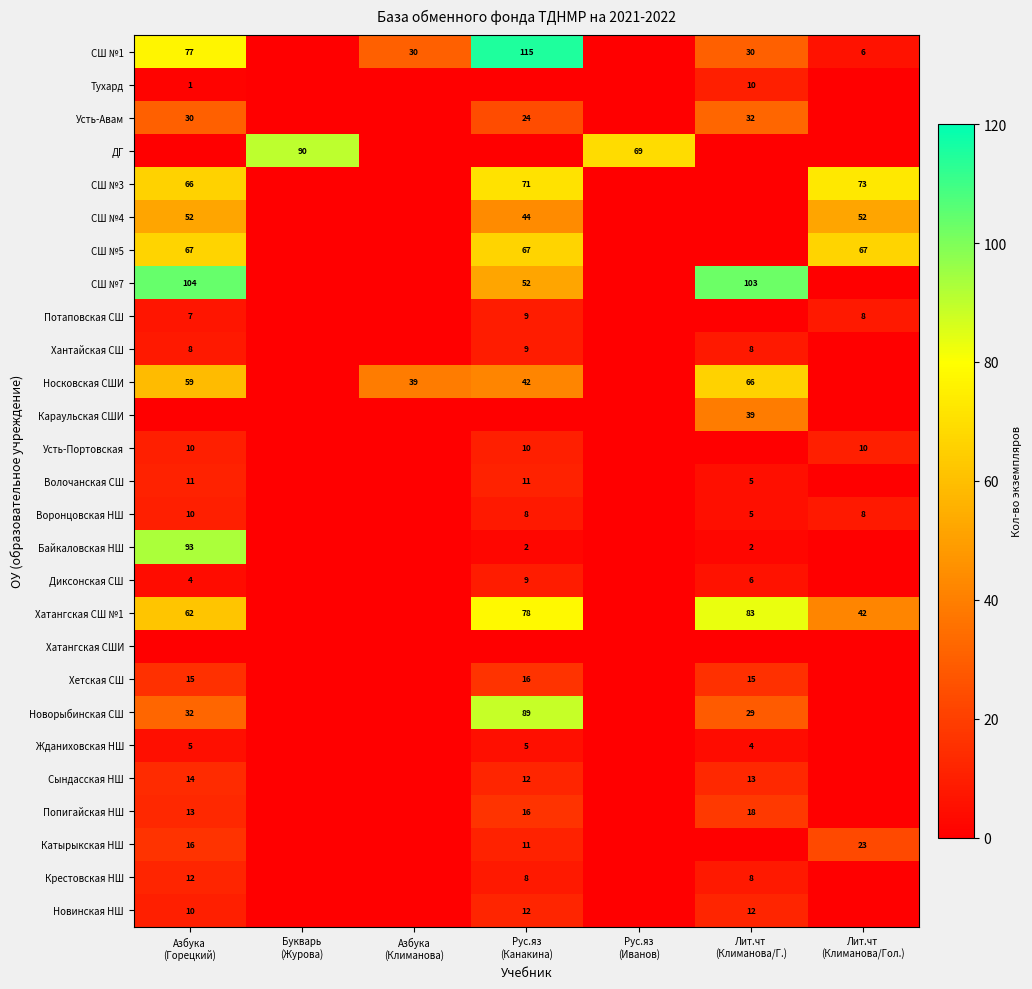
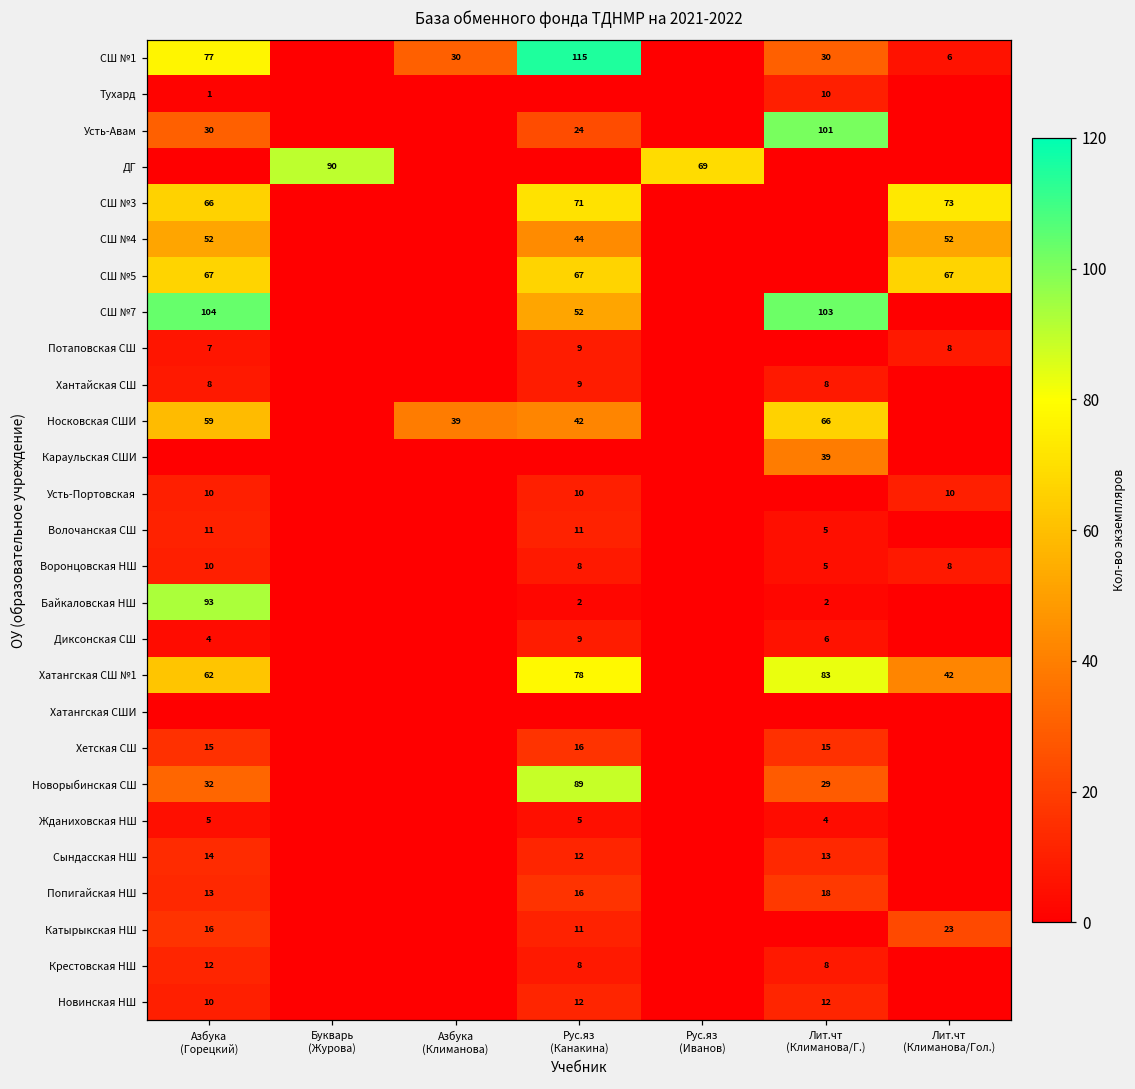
Усть-Авам, Лит.чт (Климанова/Г.): 32 -> 101
